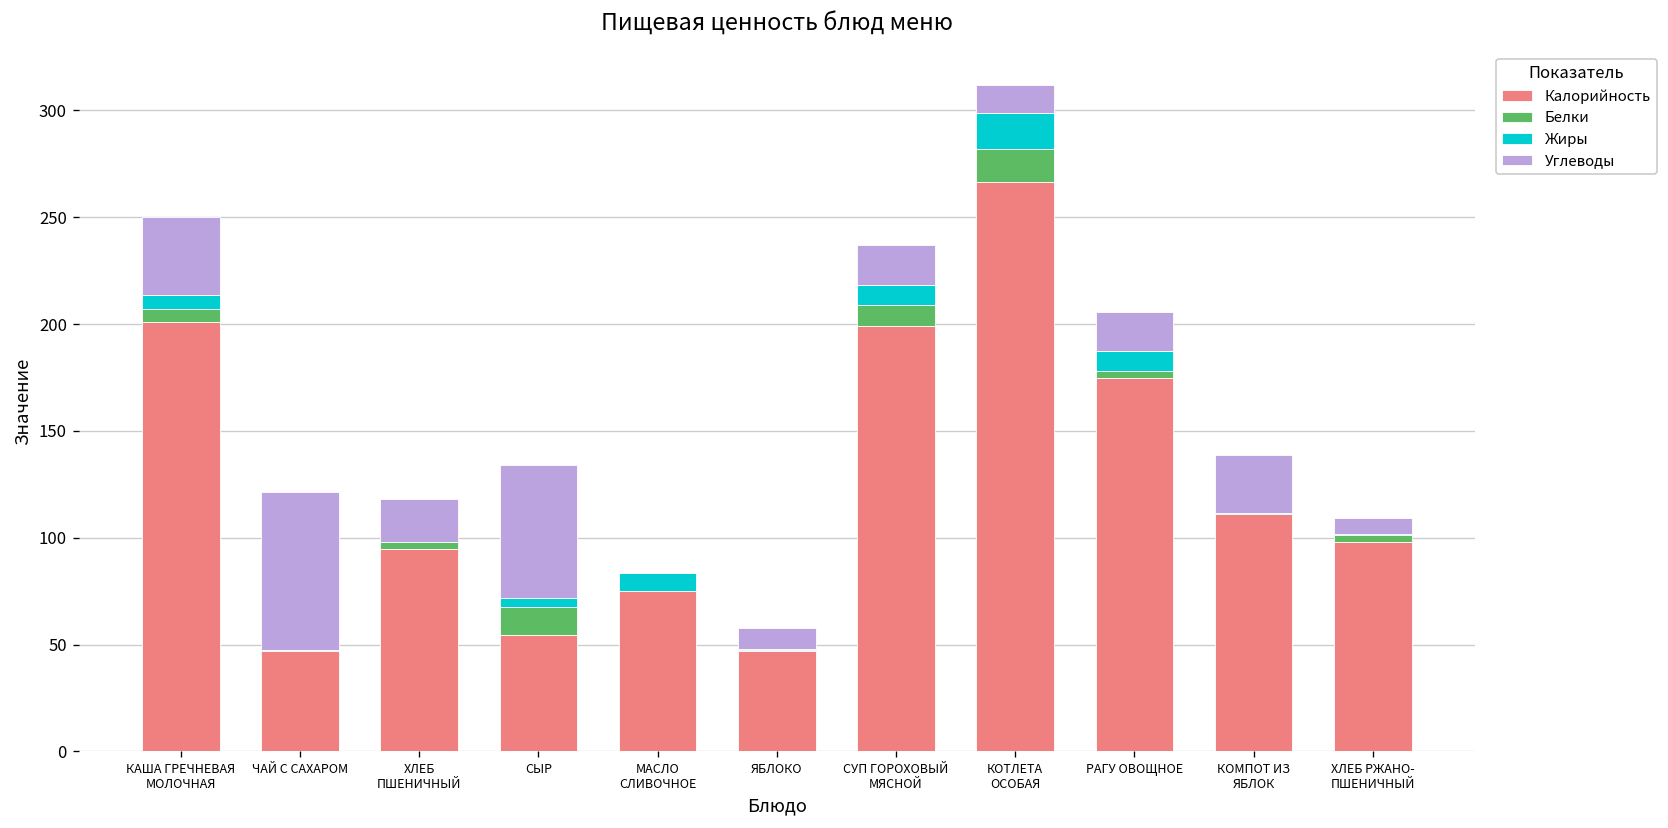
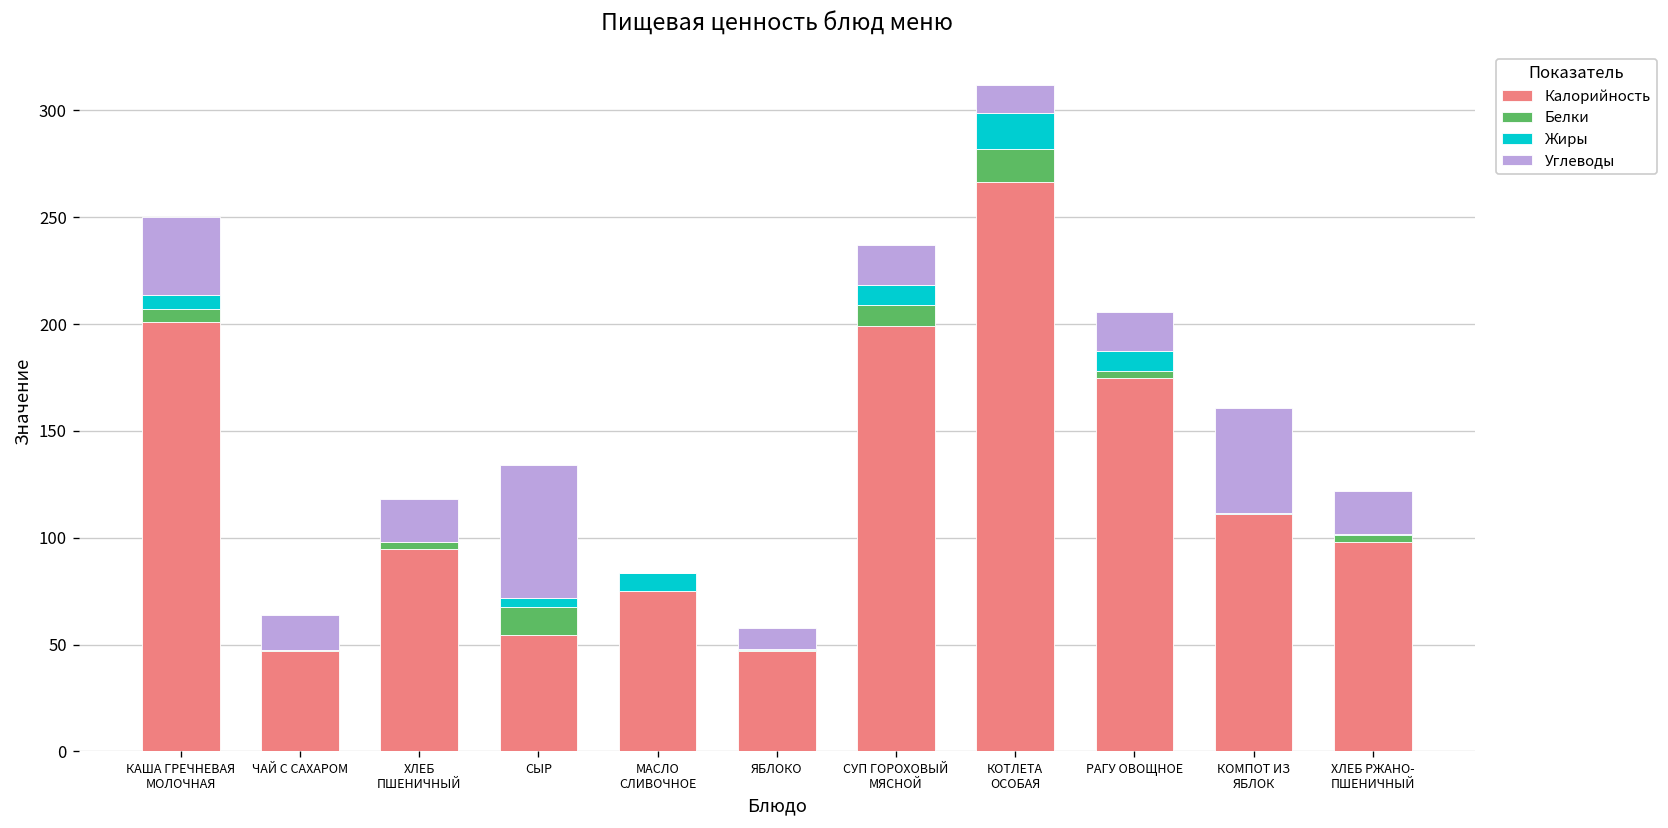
Углеводы, ЧАЙ С САХАРОМ: 74 -> 16
Углеводы, КОМПОТ ИЗ ЯБЛОК: 27 -> 49
Углеводы, ХЛЕБ РЖАНО- ПШЕНИЧНЫЙ: 8 -> 20
